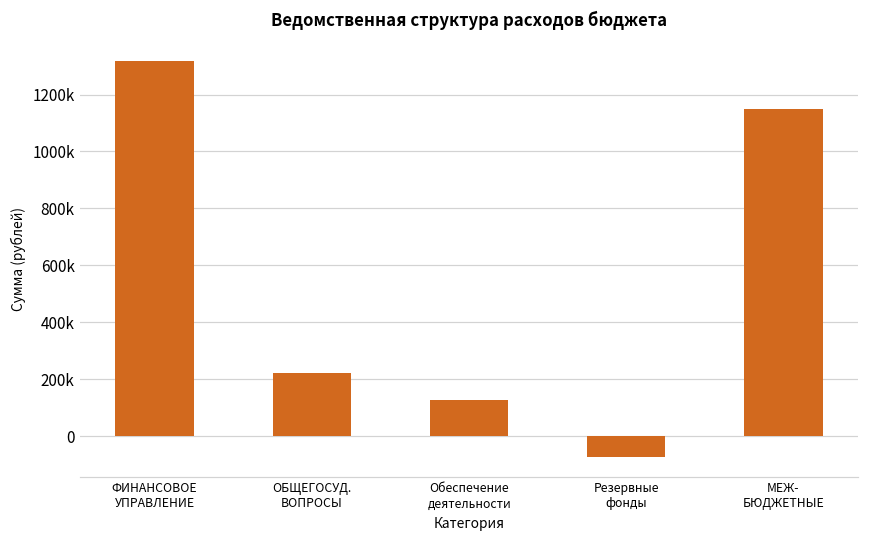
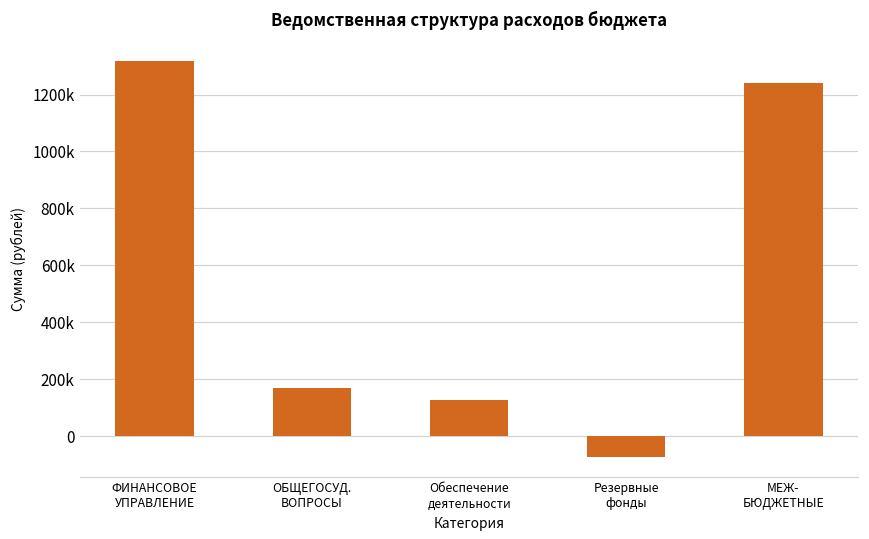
ОБЩЕГОСУД. ВОПРОСЫ: 220000 -> 170000
МЕЖ- БЮДЖЕТНЫЕ: 1150000 -> 1240000
